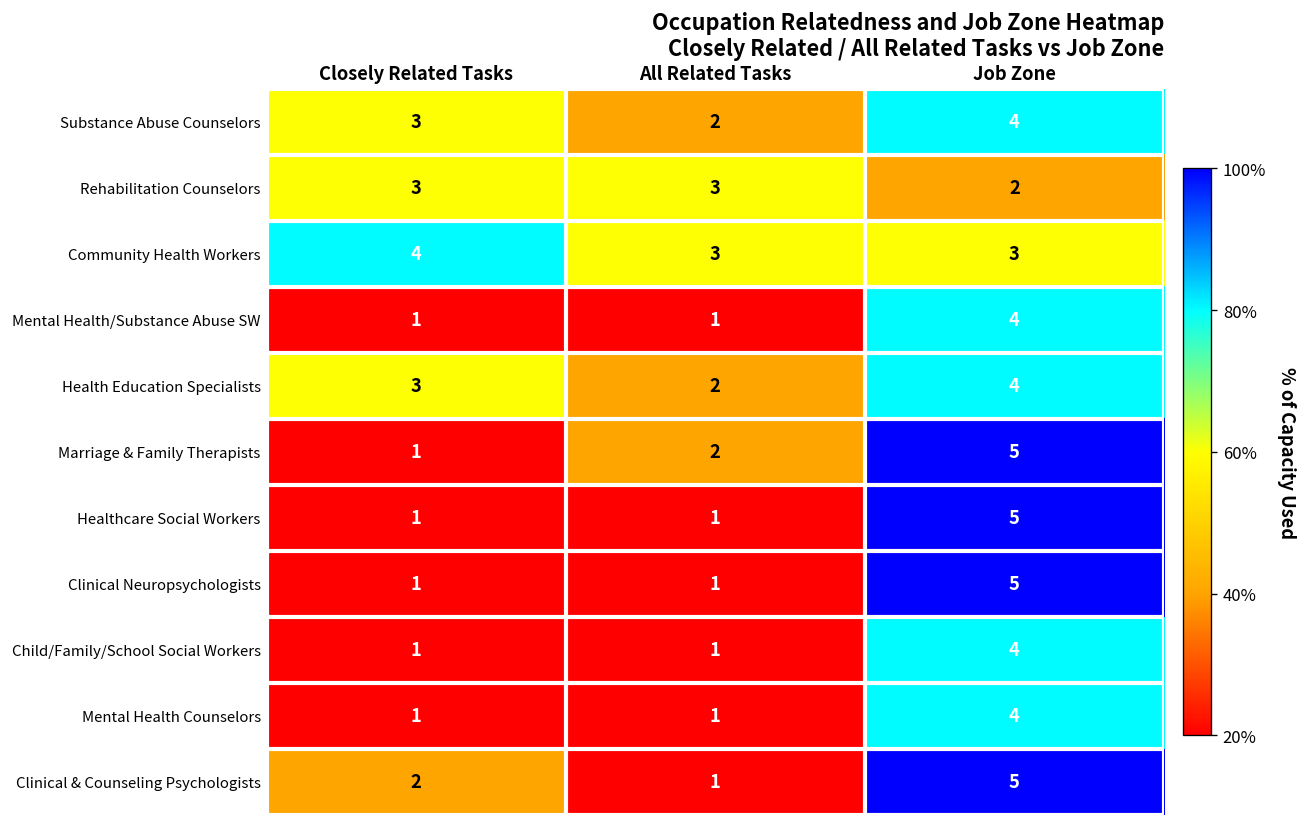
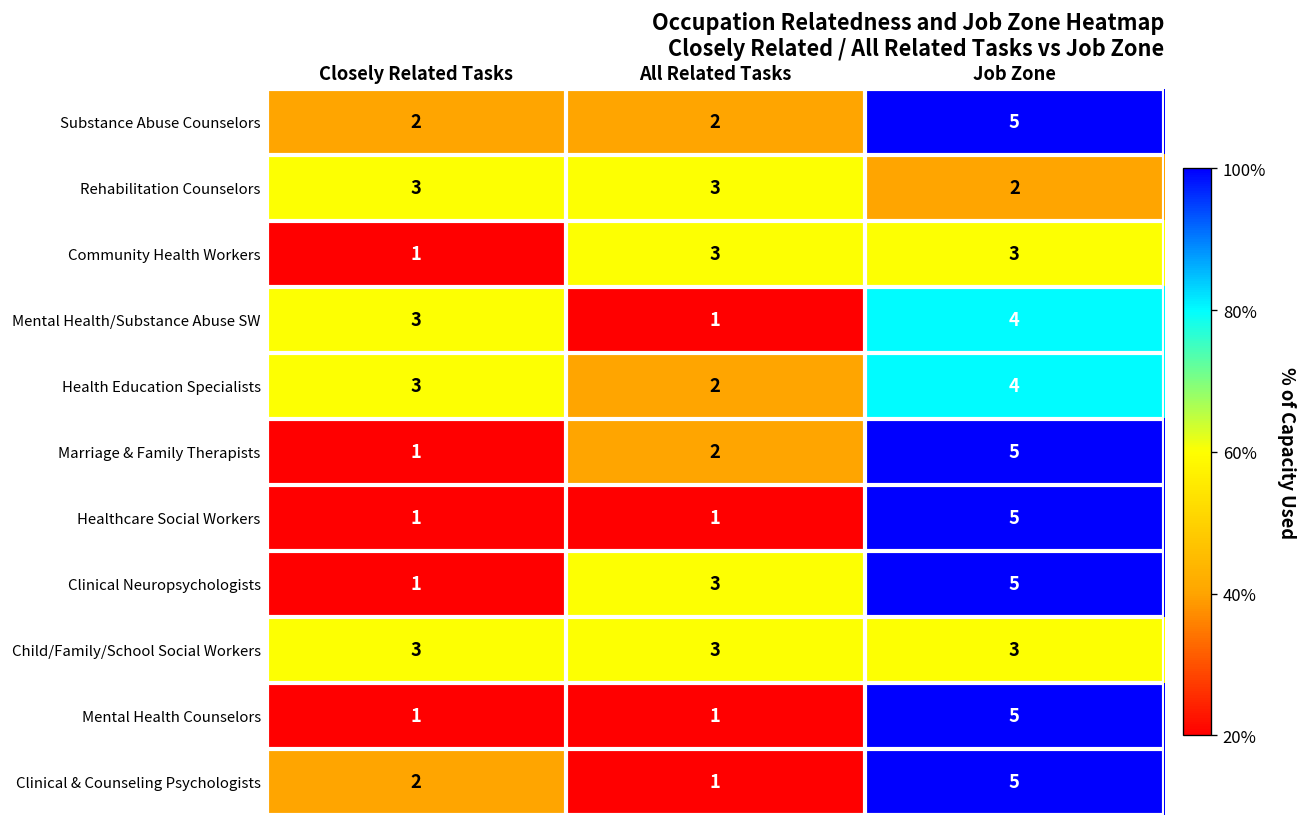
Substance Abuse Counselors, Closely Related Tasks: 3 -> 2
Substance Abuse Counselors, Job Zone: 4 -> 5
Community Health Workers, Closely Related Tasks: 4 -> 1
Mental Health/Substance Abuse SW, Closely Related Tasks: 1 -> 3
Clinical Neuropsychologists, All Related Tasks: 1 -> 3
Child/Family/School Social Workers, Closely Related Tasks: 1 -> 3
Child/Family/School Social Workers, All Related Tasks: 1 -> 3
Child/Family/School Social Workers, Job Zone: 4 -> 3
Mental Health Counselors, Job Zone: 4 -> 5
